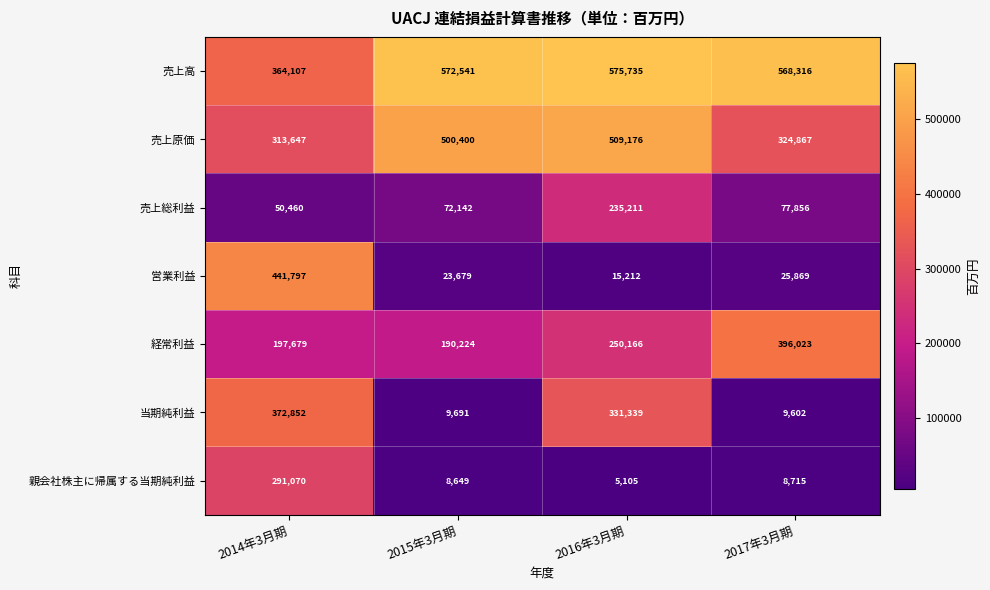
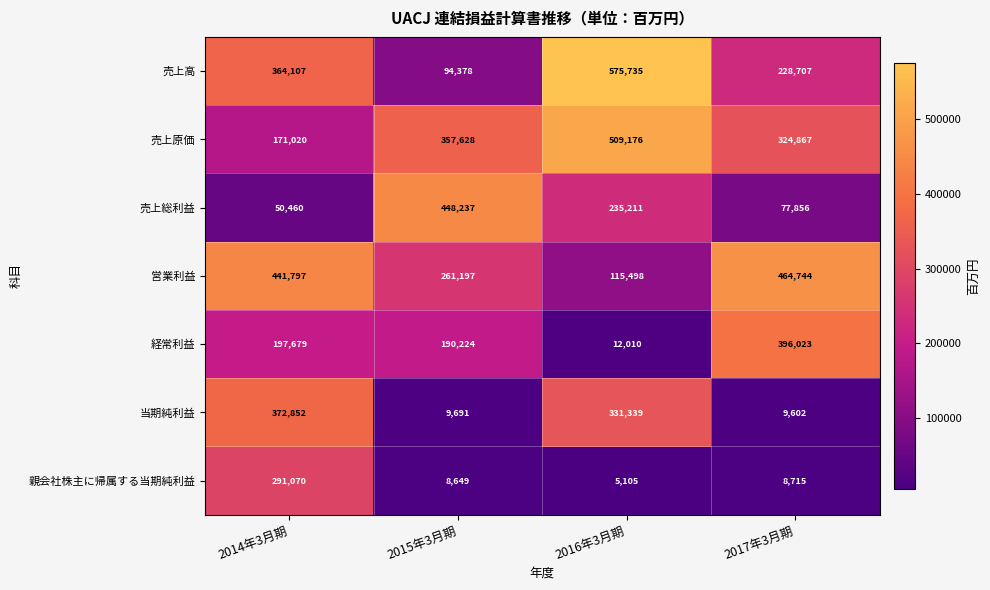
売上高, 2015年3月期: 572,541 -> 94,378
売上高, 2017年3月期: 568,316 -> 228,707
売上原価, 2014年3月期: 313,647 -> 171,020
売上原価, 2015年3月期: 500,400 -> 357,628
売上総利益, 2015年3月期: 72,142 -> 448,237
営業利益, 2015年3月期: 23,679 -> 261,197
営業利益, 2016年3月期: 15,212 -> 115,498
営業利益, 2017年3月期: 25,869 -> 464,744
経常利益, 2016年3月期: 250,166 -> 12,010
